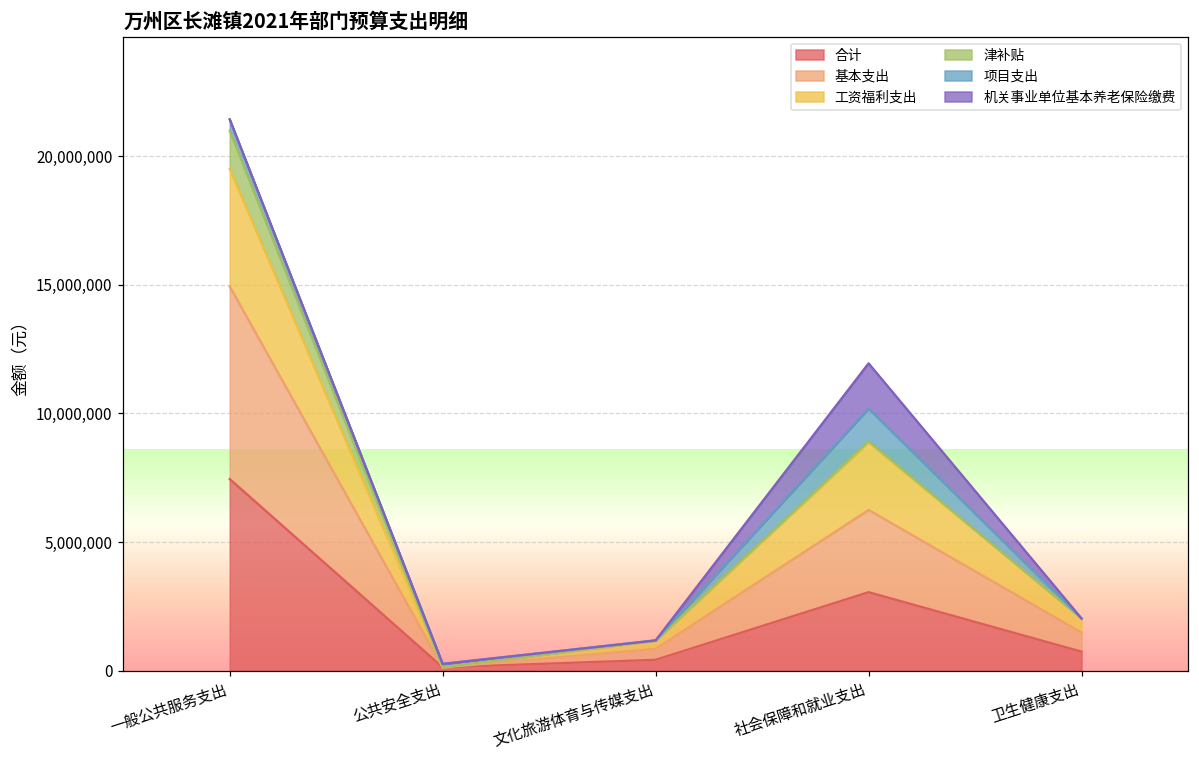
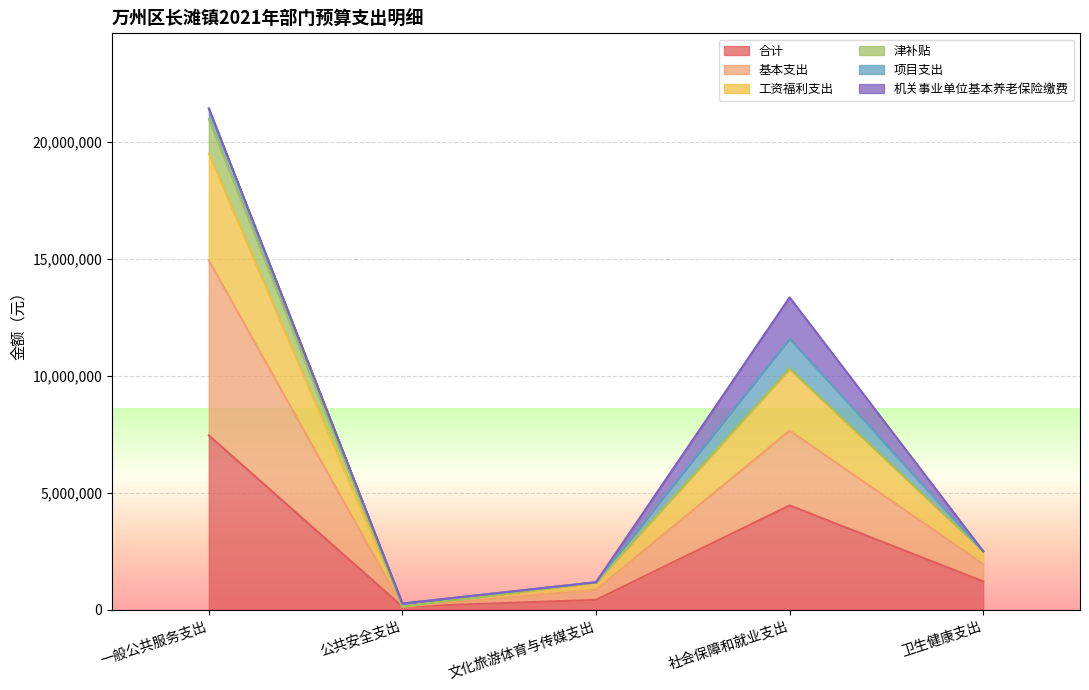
合计, 社会保障和就业支出: 3,100,000 -> 4,500,000
合计, 卫生健康支出: 700,000 -> 1,200,000
